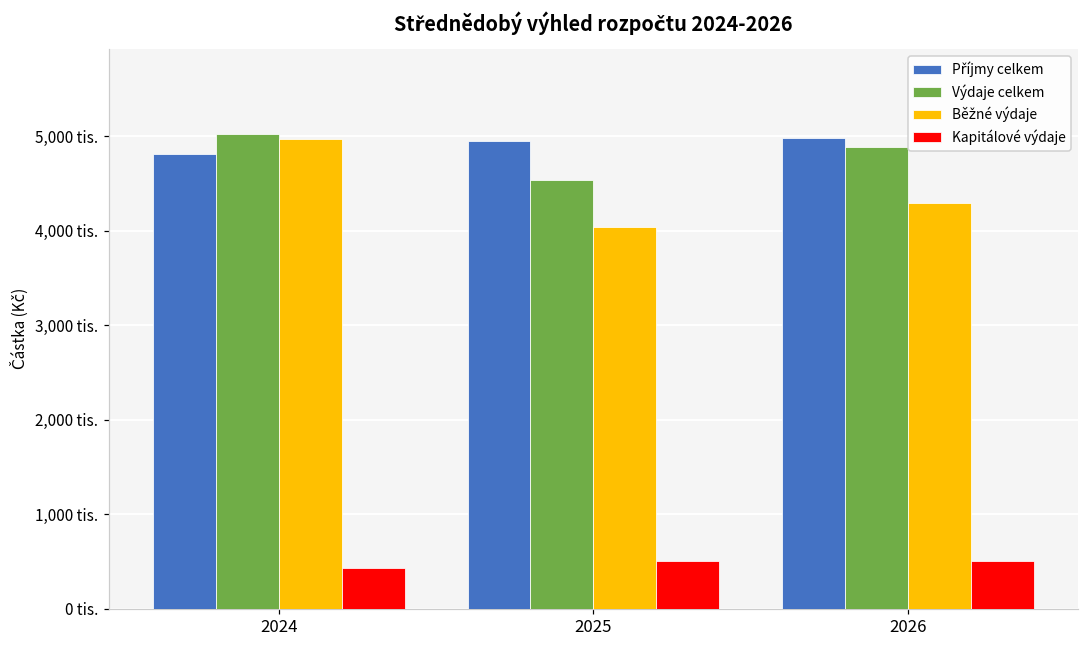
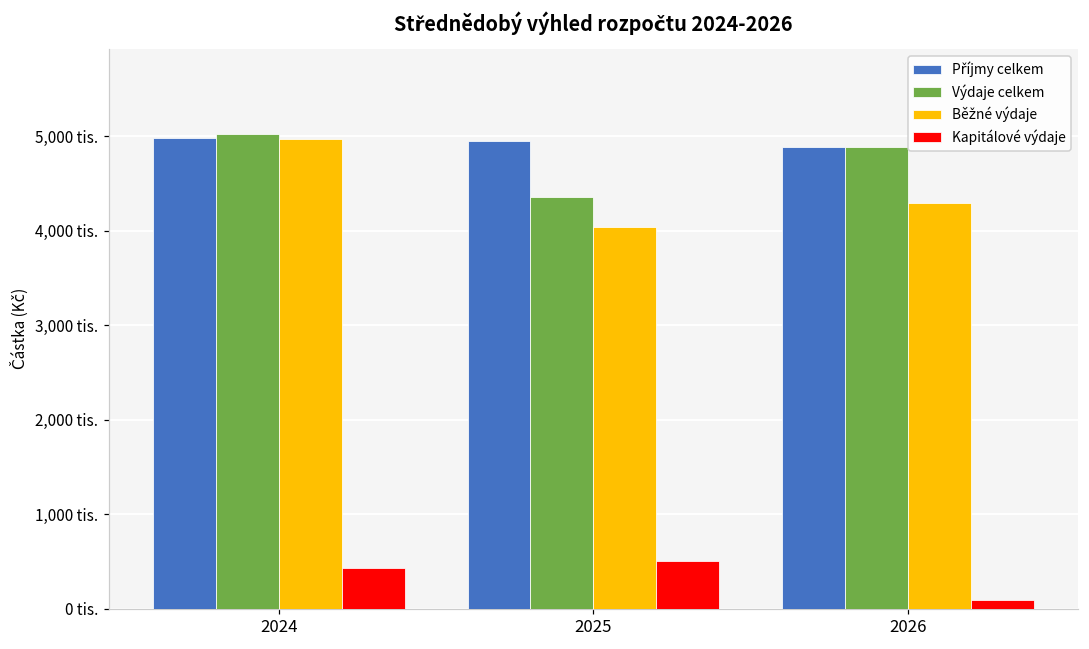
Příjmy celkem, 2024: 4,800 tis. -> 5,000 tis.
Výdaje celkem, 2025: 4,500 tis. -> 4,400 tis.
Příjmy celkem, 2026: 5,000 tis. -> 4,900 tis.
Kapitálové výdaje, 2026: 500 tis. -> 100 tis.
